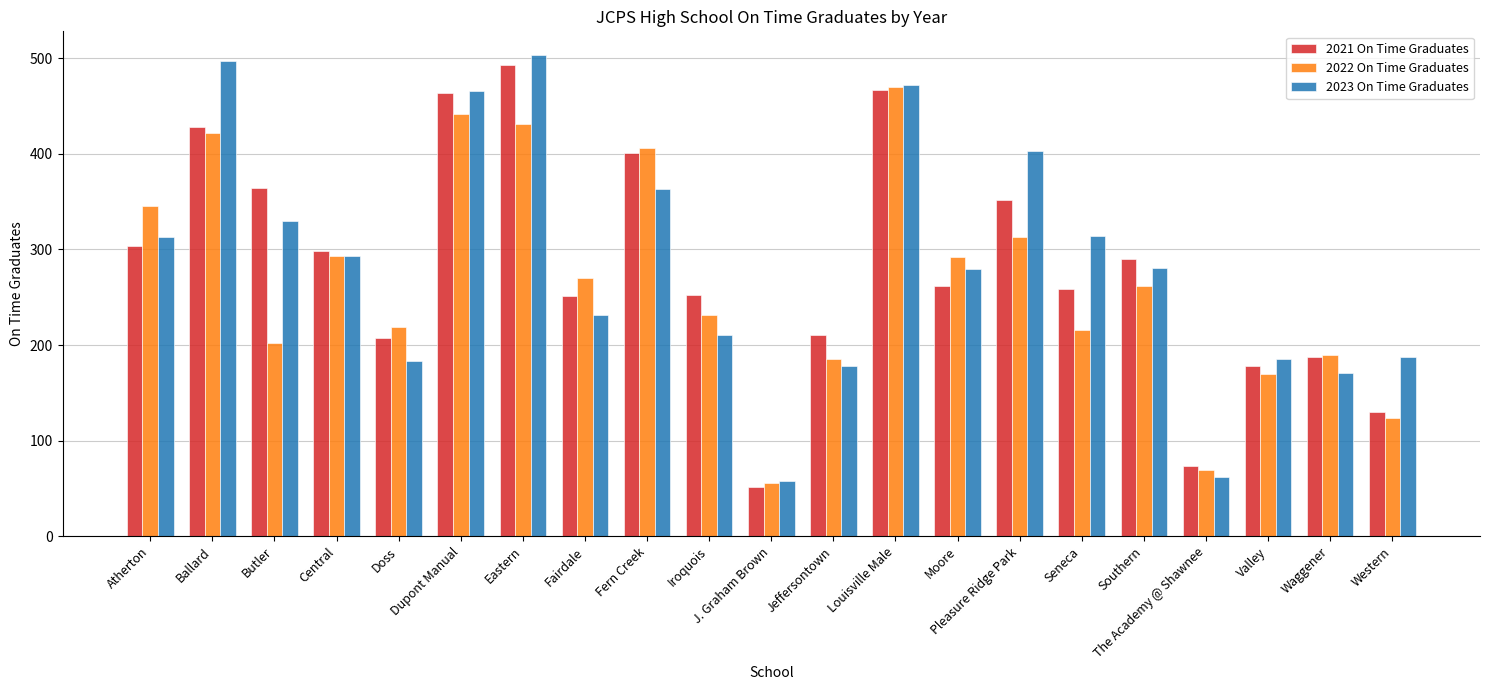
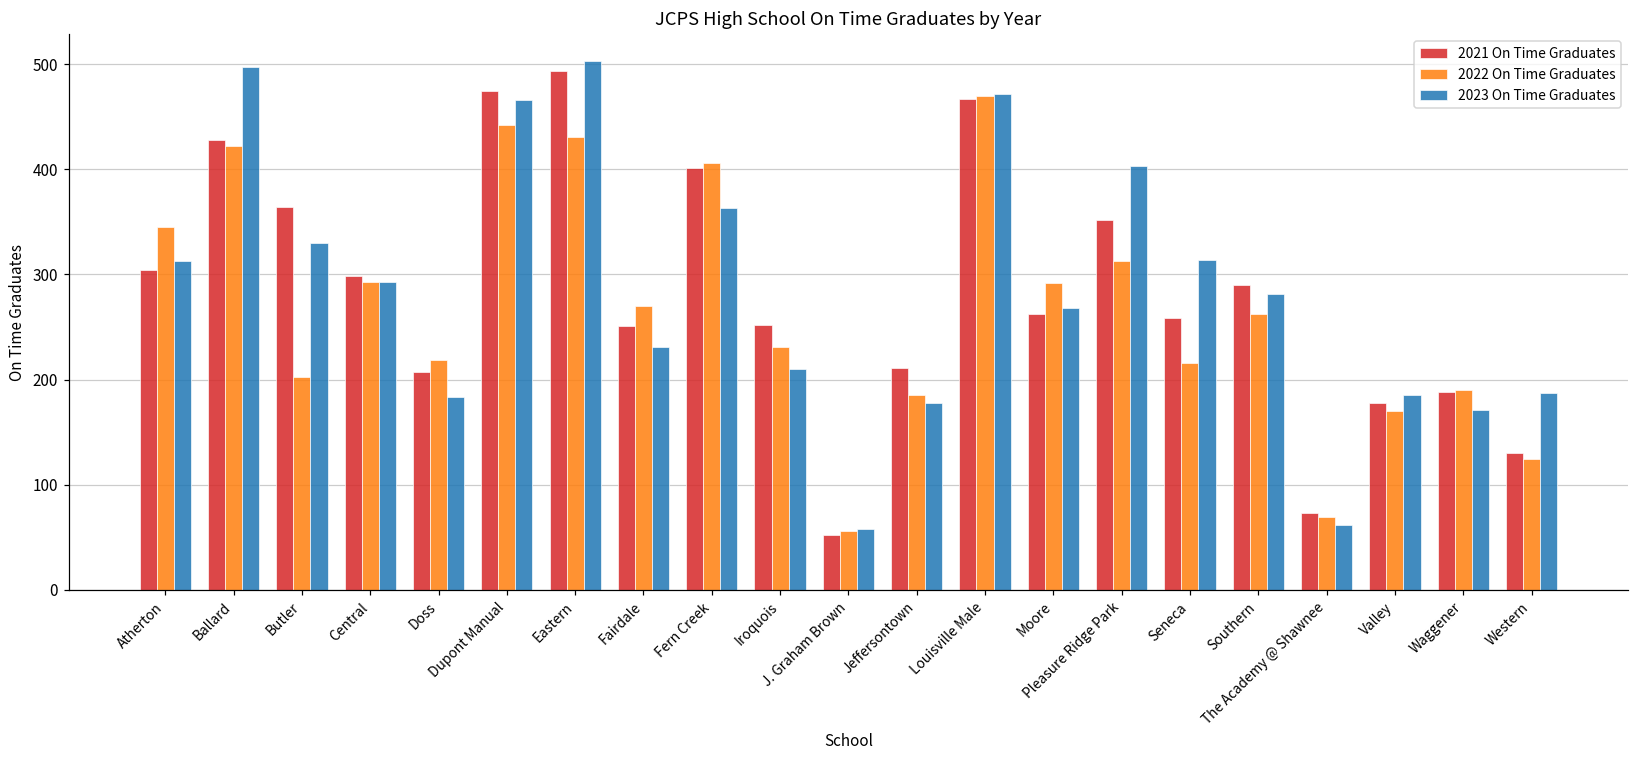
2021 On Time Graduates, Dupont Manual: 460 -> 470
2023 On Time Graduates, Moore: 280 -> 270
